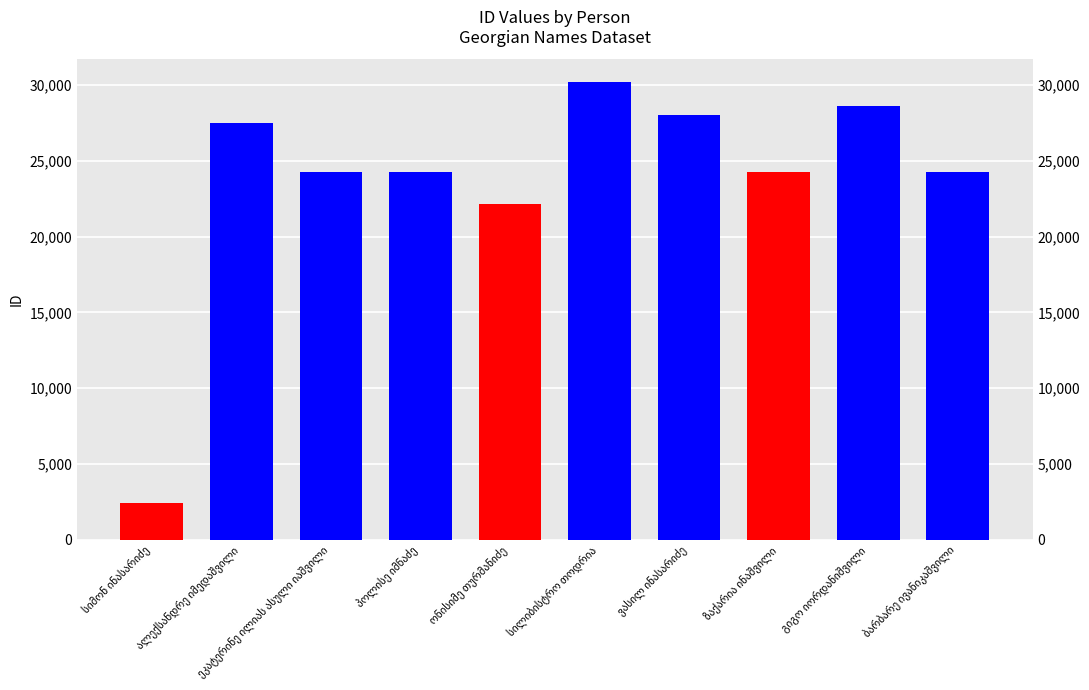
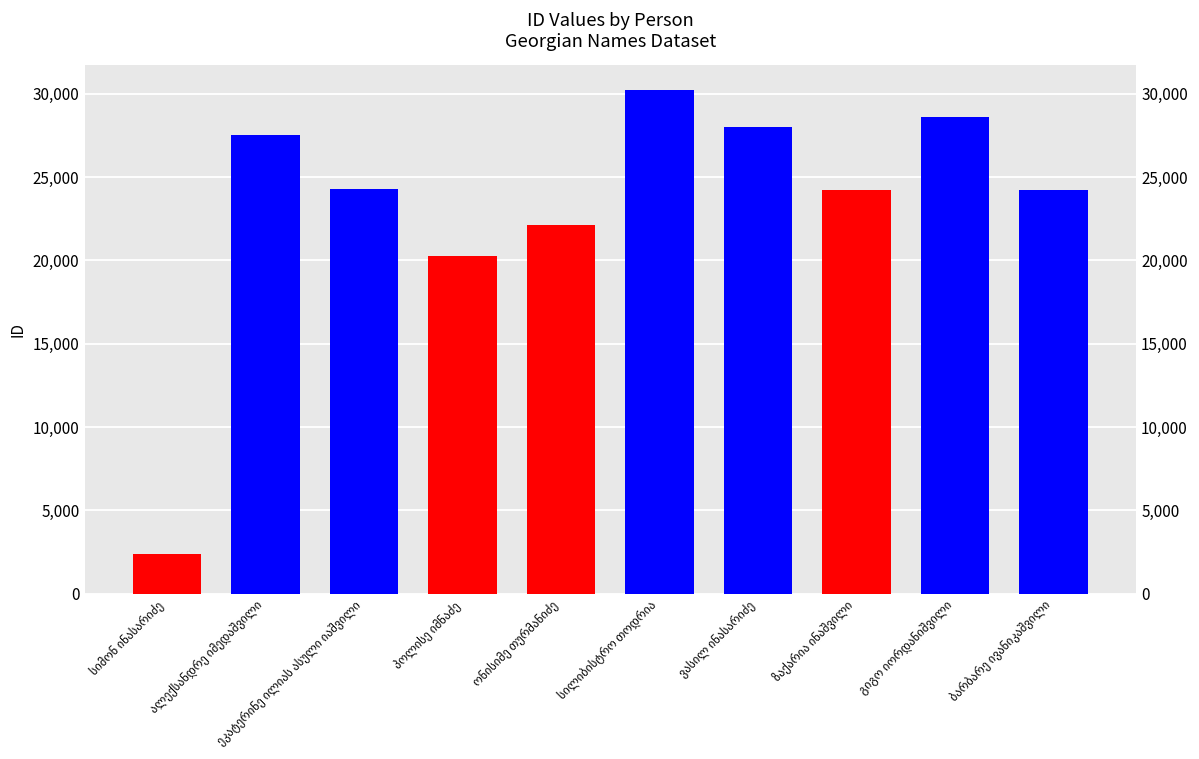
პოლისე იმნაძე: 24,200 -> 20,300
